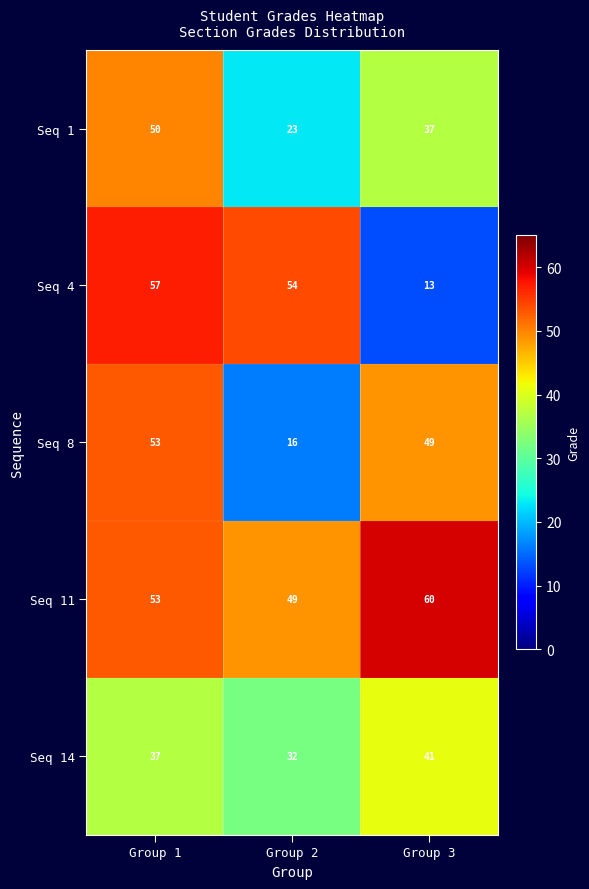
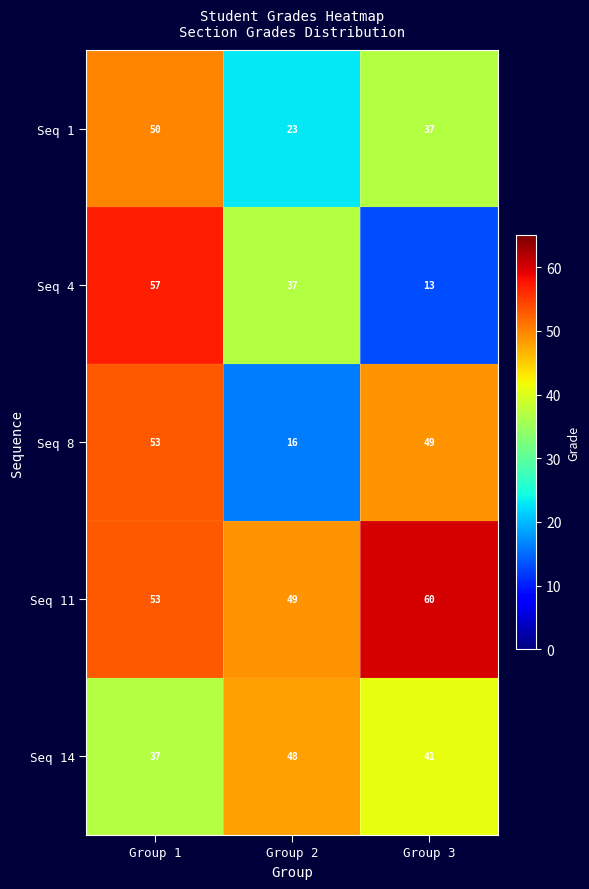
Seq 4, Group 2: 54 -> 37
Seq 14, Group 2: 32 -> 48
